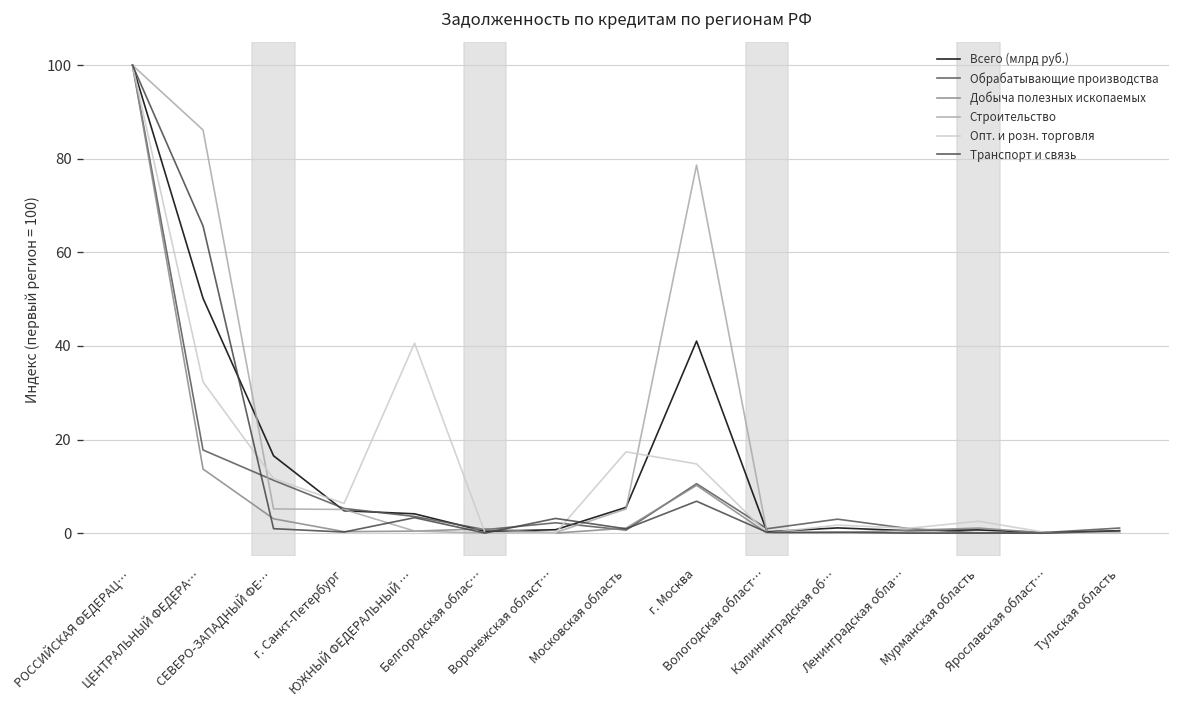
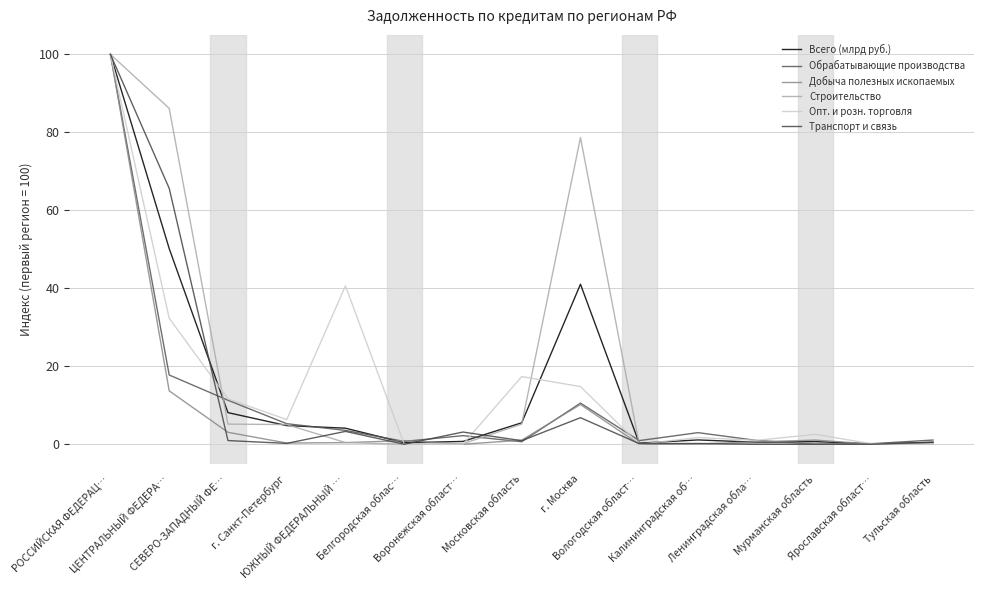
Всего (млрд руб.), СЕВЕРО-ЗАПАДНЫЙ ФЕ…: 17 -> 8
